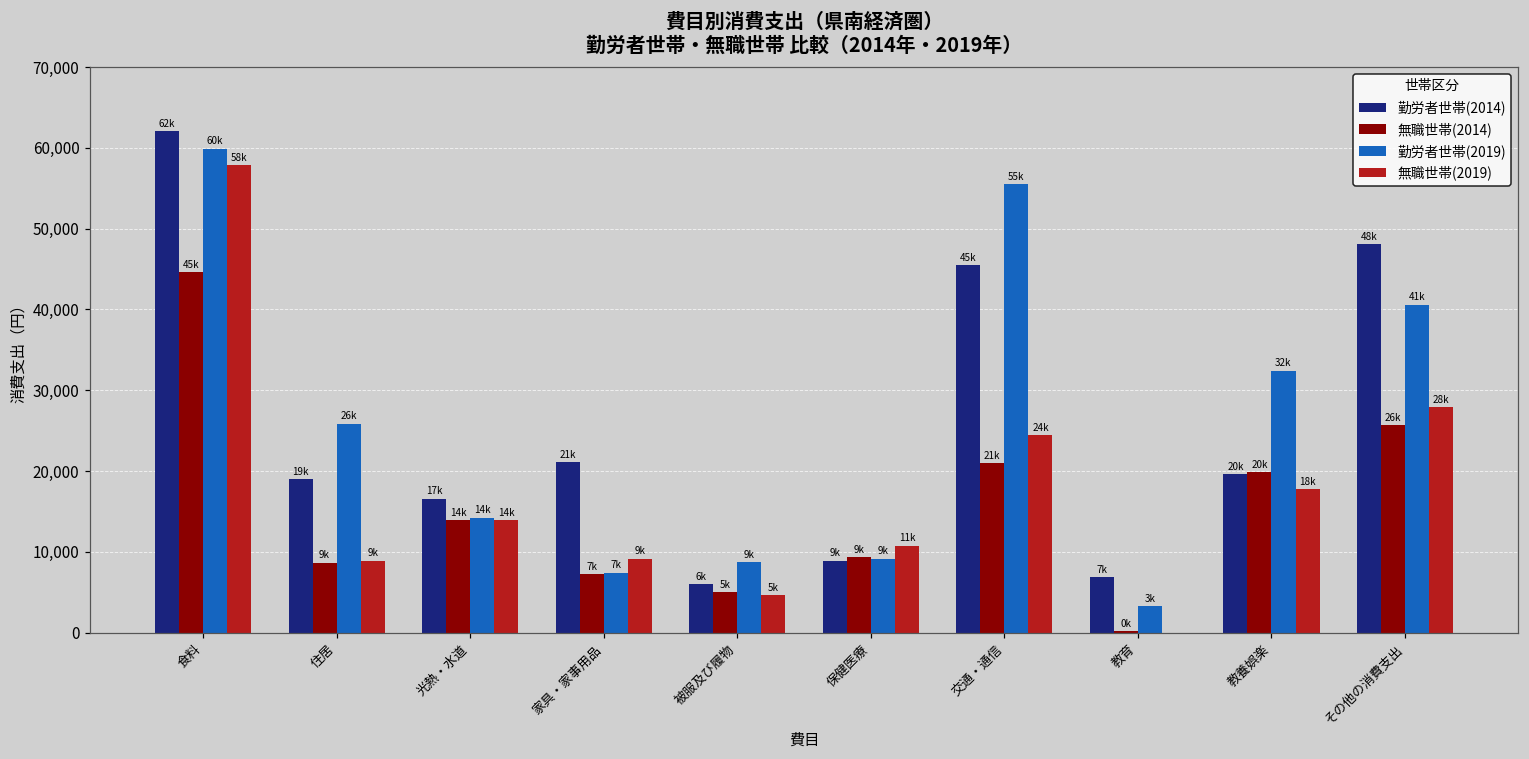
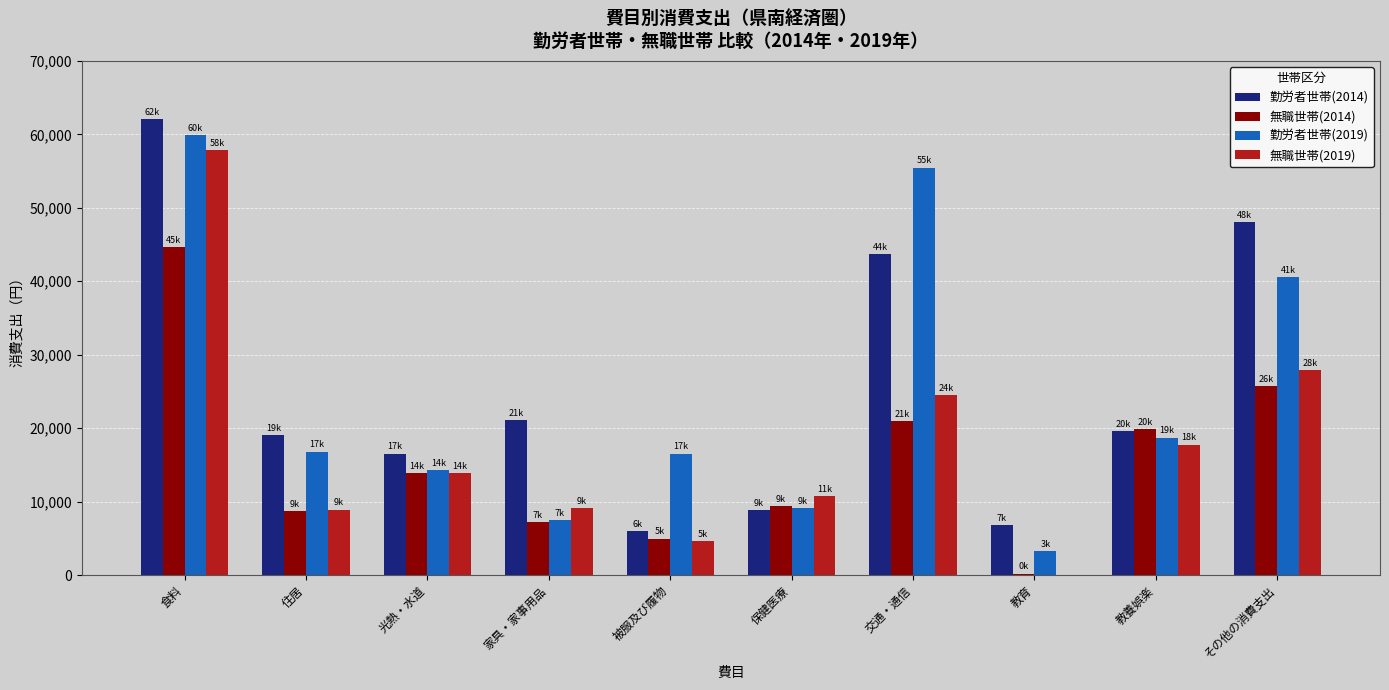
勤労者世帯(2019), 住居: 26k -> 17k
勤労者世帯(2019), 被服及び履物: 9k -> 17k
勤労者世帯(2014), 交通・通信: 45k -> 44k
勤労者世帯(2019), 教養娯楽: 32k -> 19k
